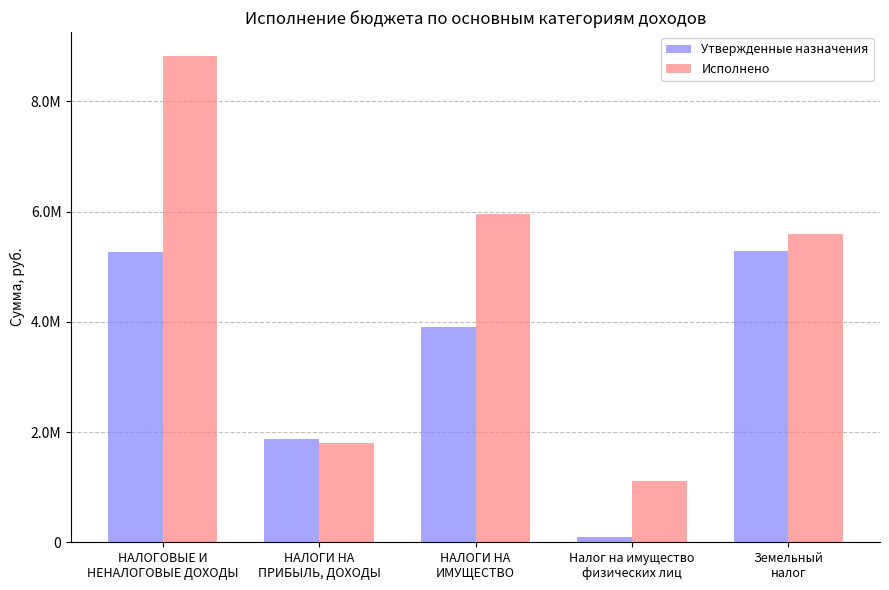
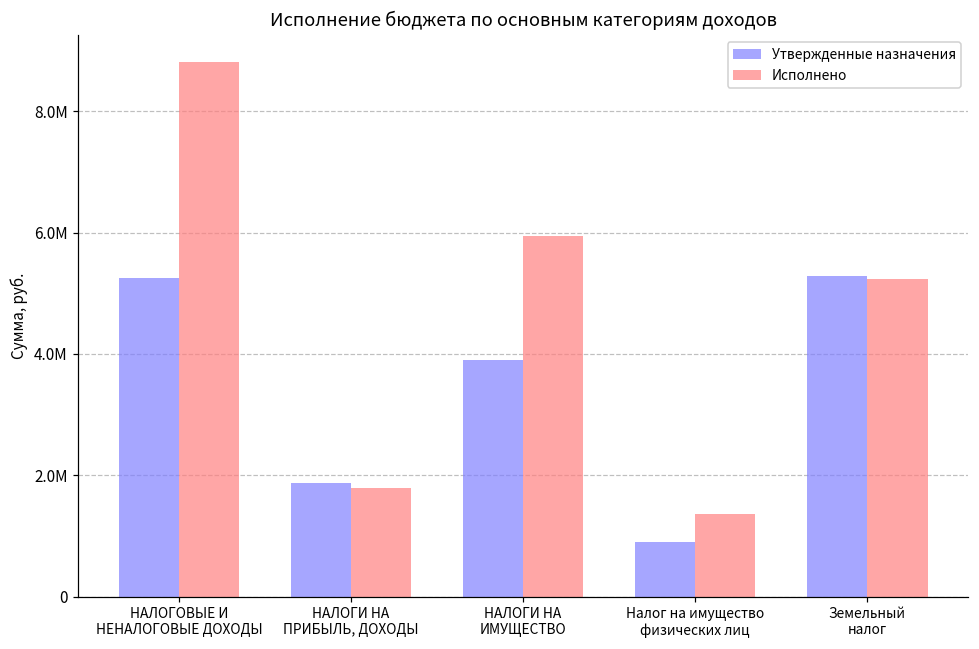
Утвержденные назначения, Налог на имущество физических лиц: 100000 -> 900000
Исполнено, Налог на имущество физических лиц: 1100000 -> 1400000
Исполнено, Земельный налог: 5600000 -> 5200000
